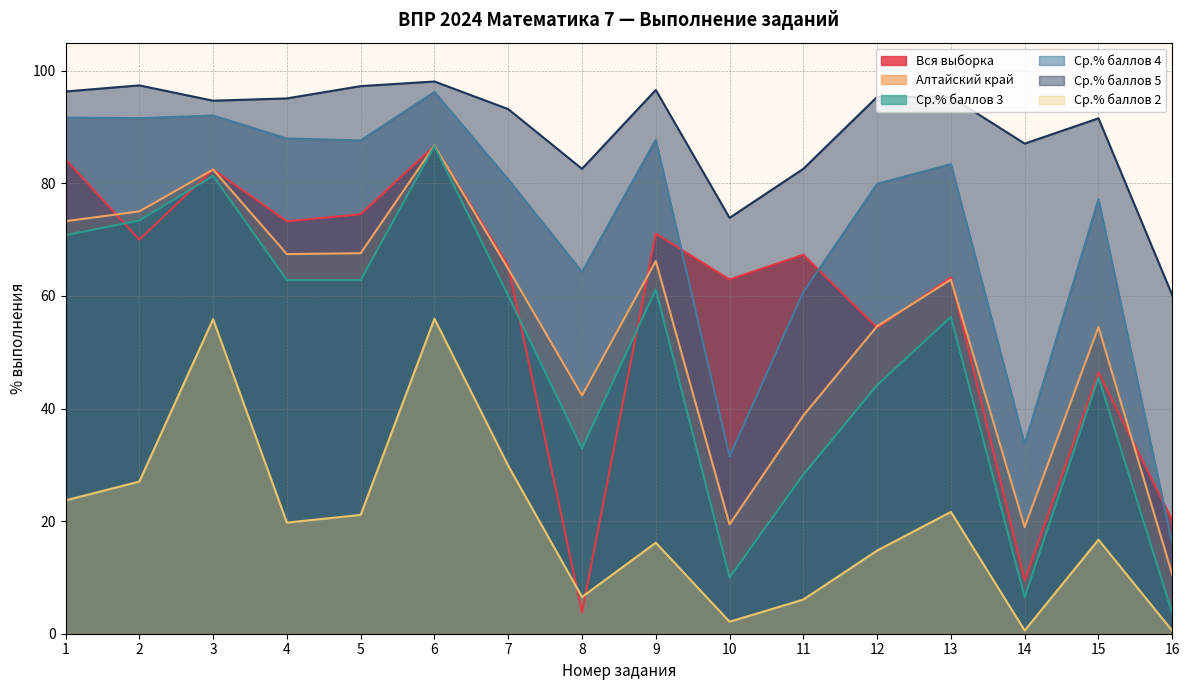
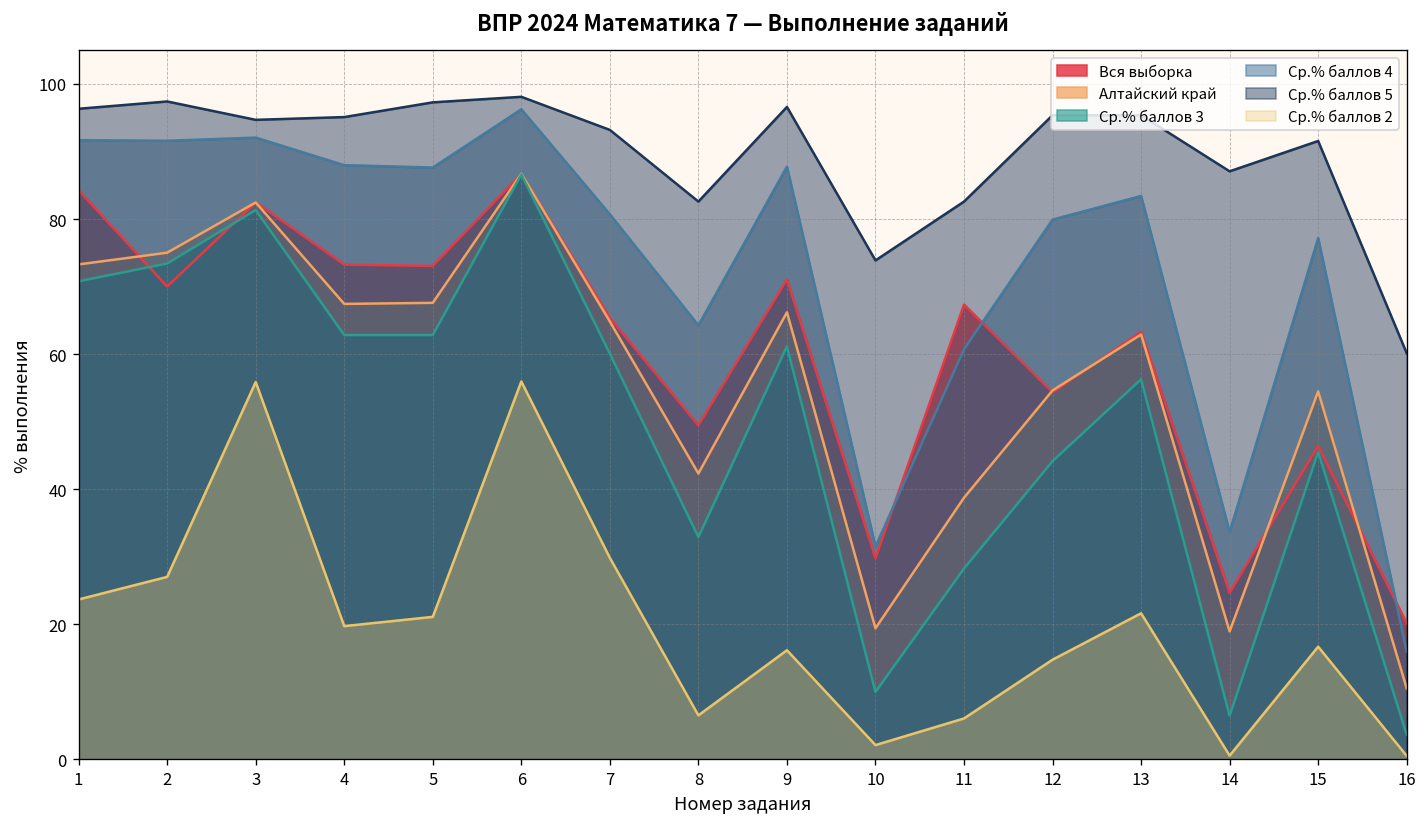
Вся выборка, 5: 75 -> 73
Вся выборка, 8: 4 -> 49
Вся выборка, 10: 63 -> 30
Вся выборка, 14: 10 -> 25
